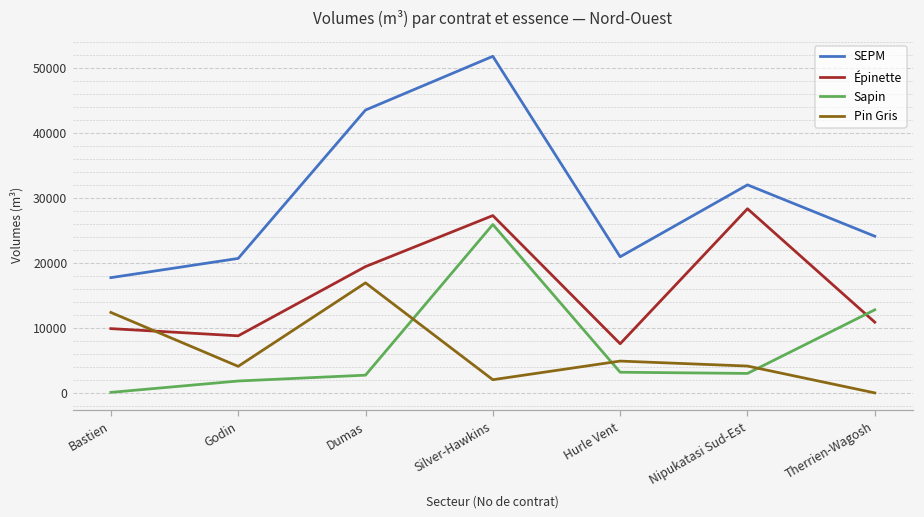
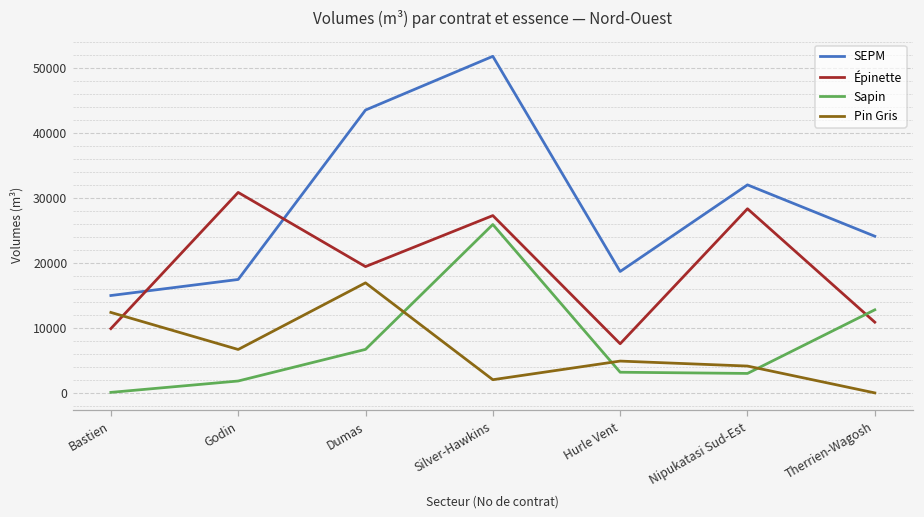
SEPM, Bastien: 18000 -> 15000
SEPM, Godin: 21000 -> 18000
Épinette, Godin: 9000 -> 31000
Pin Gris, Godin: 4000 -> 7000
Sapin, Dumas: 3000 -> 7000
SEPM, Hurle Vent: 21000 -> 19000
